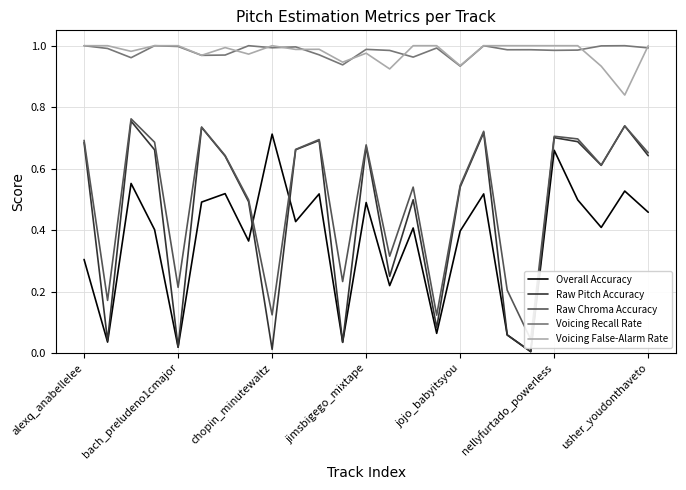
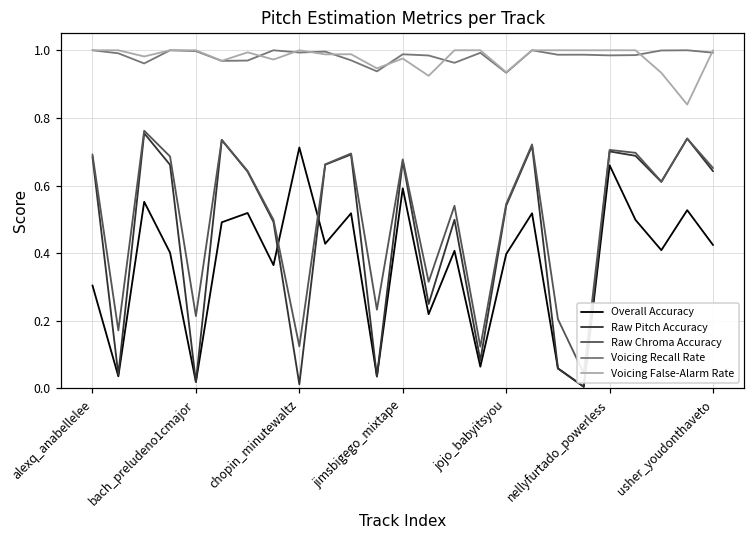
Overall Accuracy, jimsbigego_mixtape: 0.49 -> 0.59
Overall Accuracy, usher_youdonthaveto: 0.46 -> 0.42
